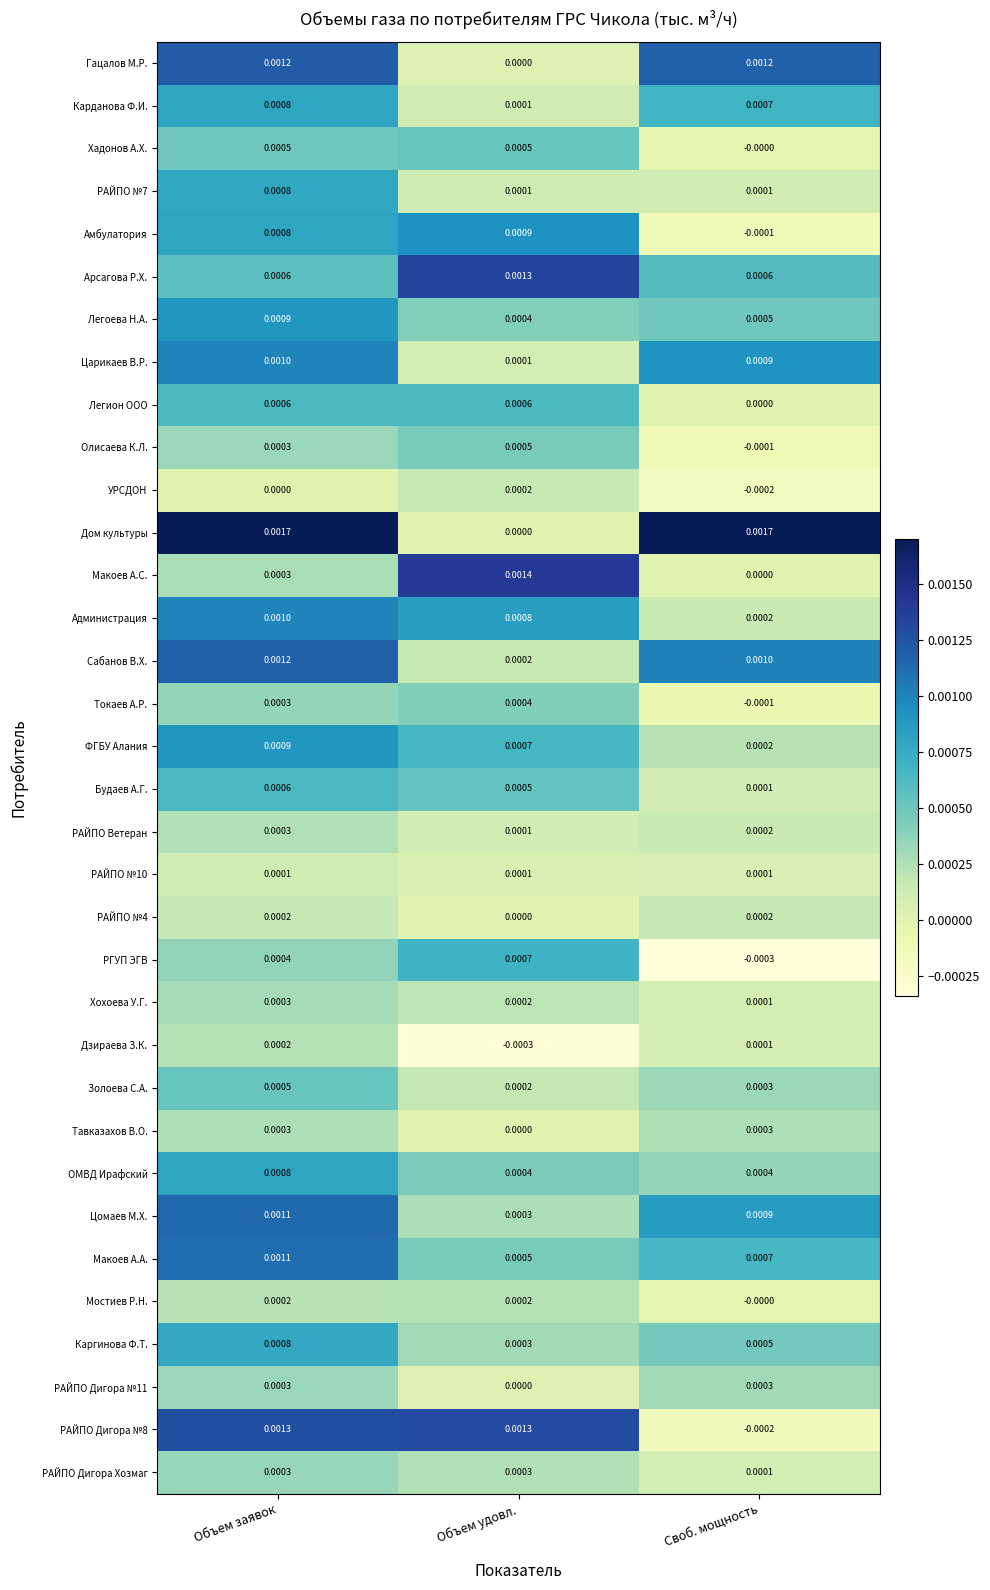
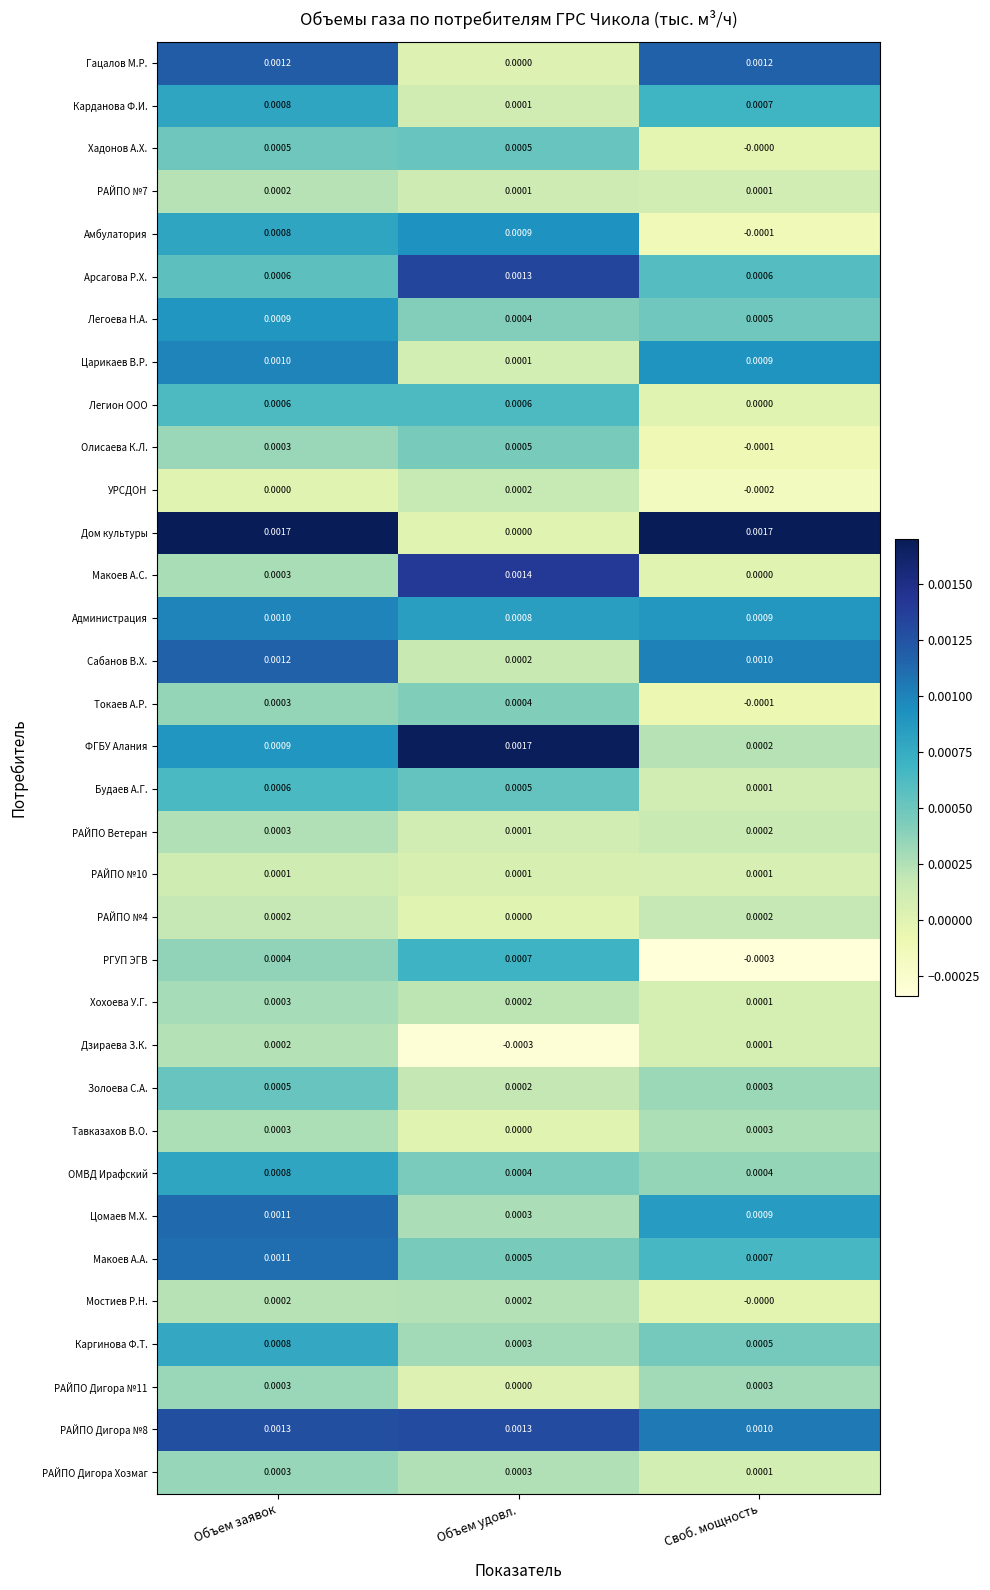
РАЙПО №7, Объем заявок: 0.0008 -> 0.0002
Администрация, Своб. мощность: 0.0002 -> 0.0009
ФГБУ Алания, Объем удовл.: 0.0007 -> 0.0017
РАЙПО Дигора №8, Своб. мощность: -0.0002 -> 0.0010
